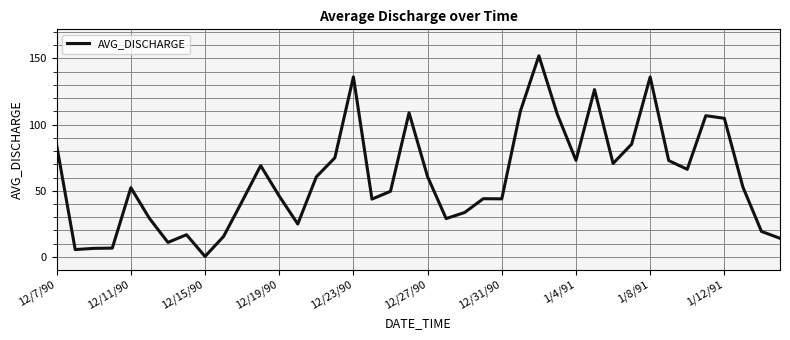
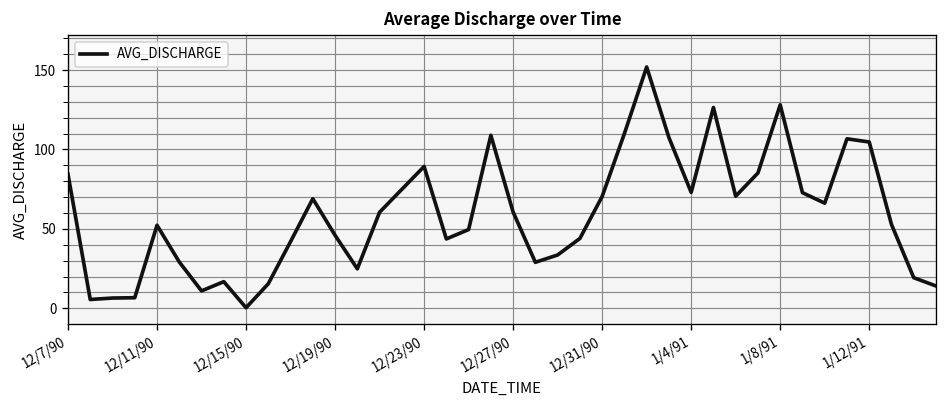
12/23/90: 136 -> 89
12/31/90: 44 -> 70
1/8/91: 136 -> 128
